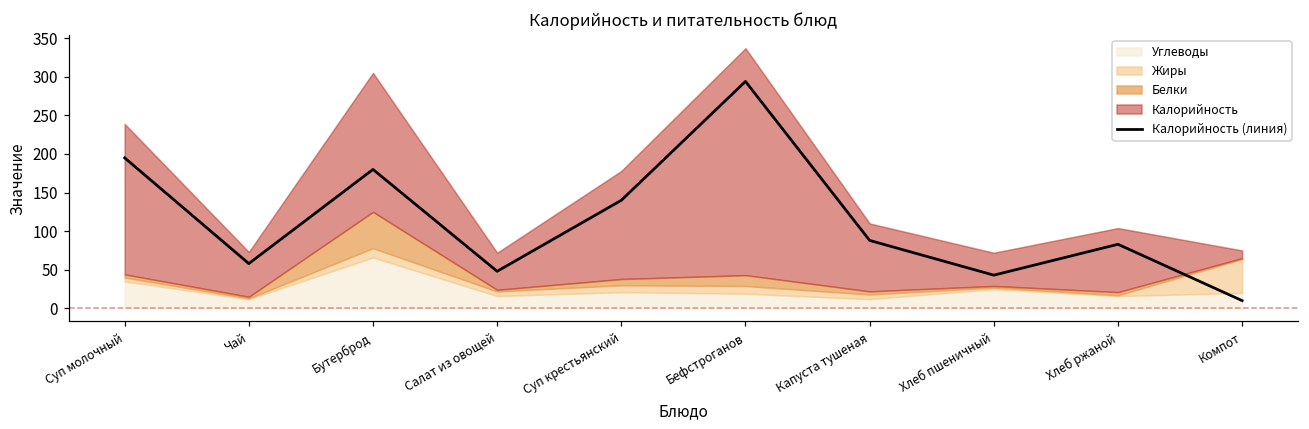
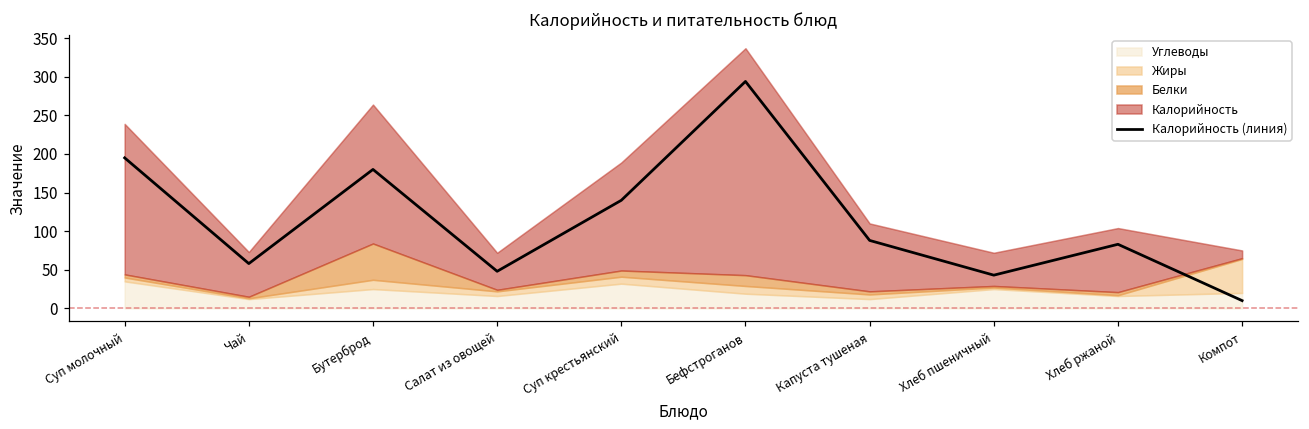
Углеводы, Бутерброд: 70 -> 30
Углеводы, Суп крестьянский: 20 -> 30
